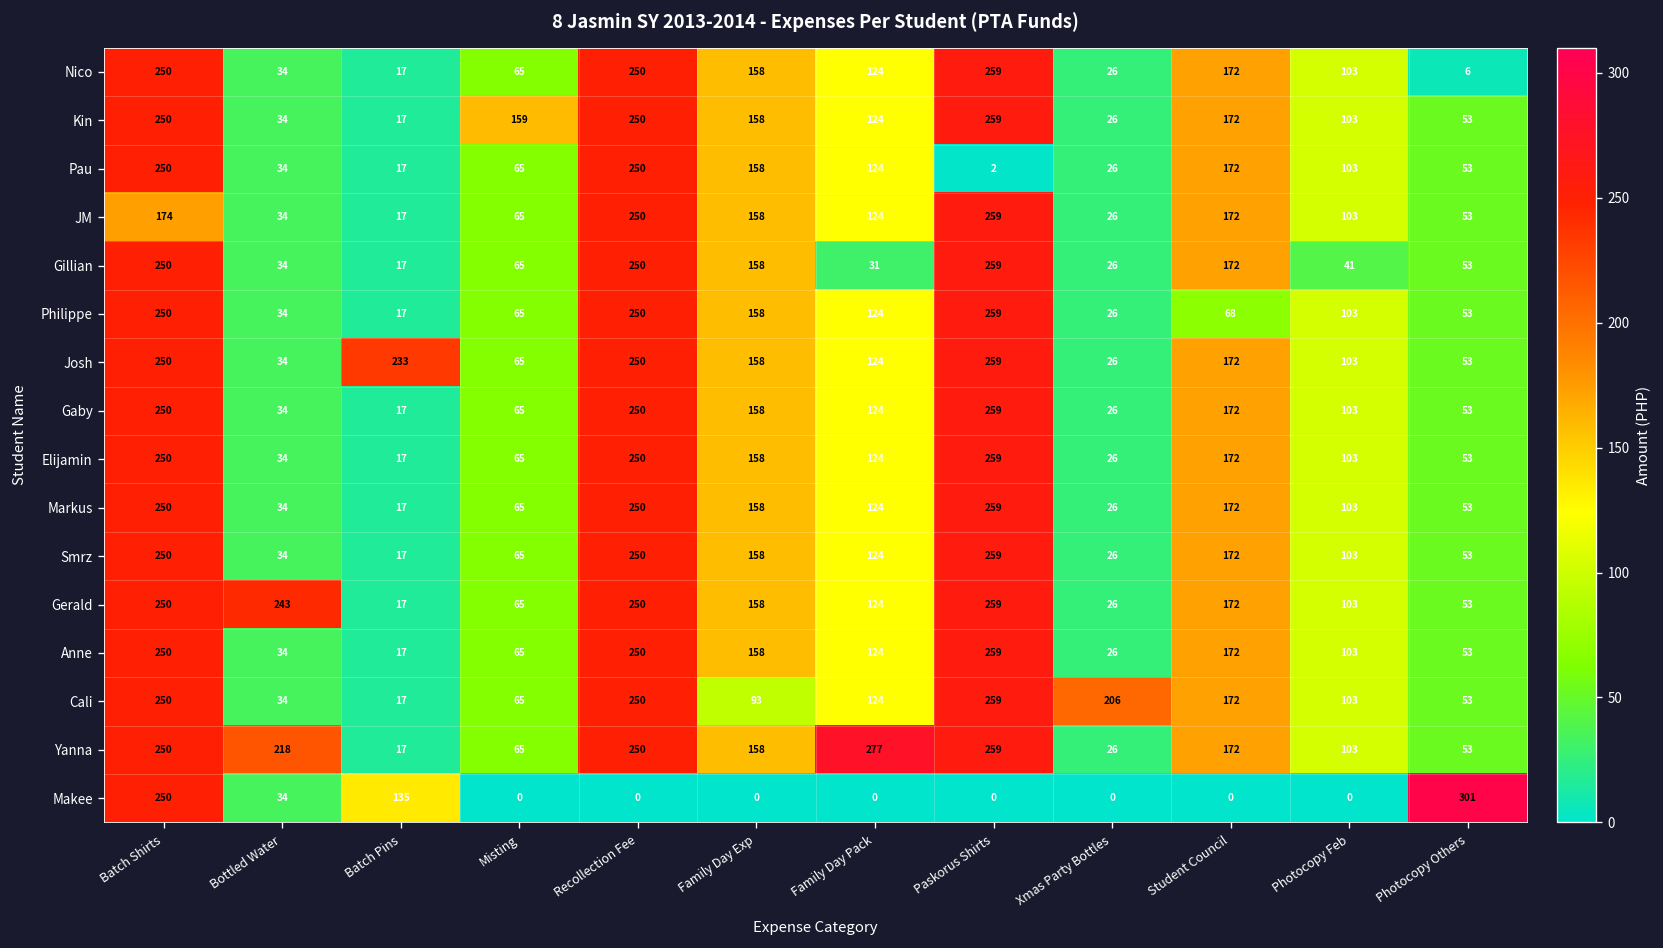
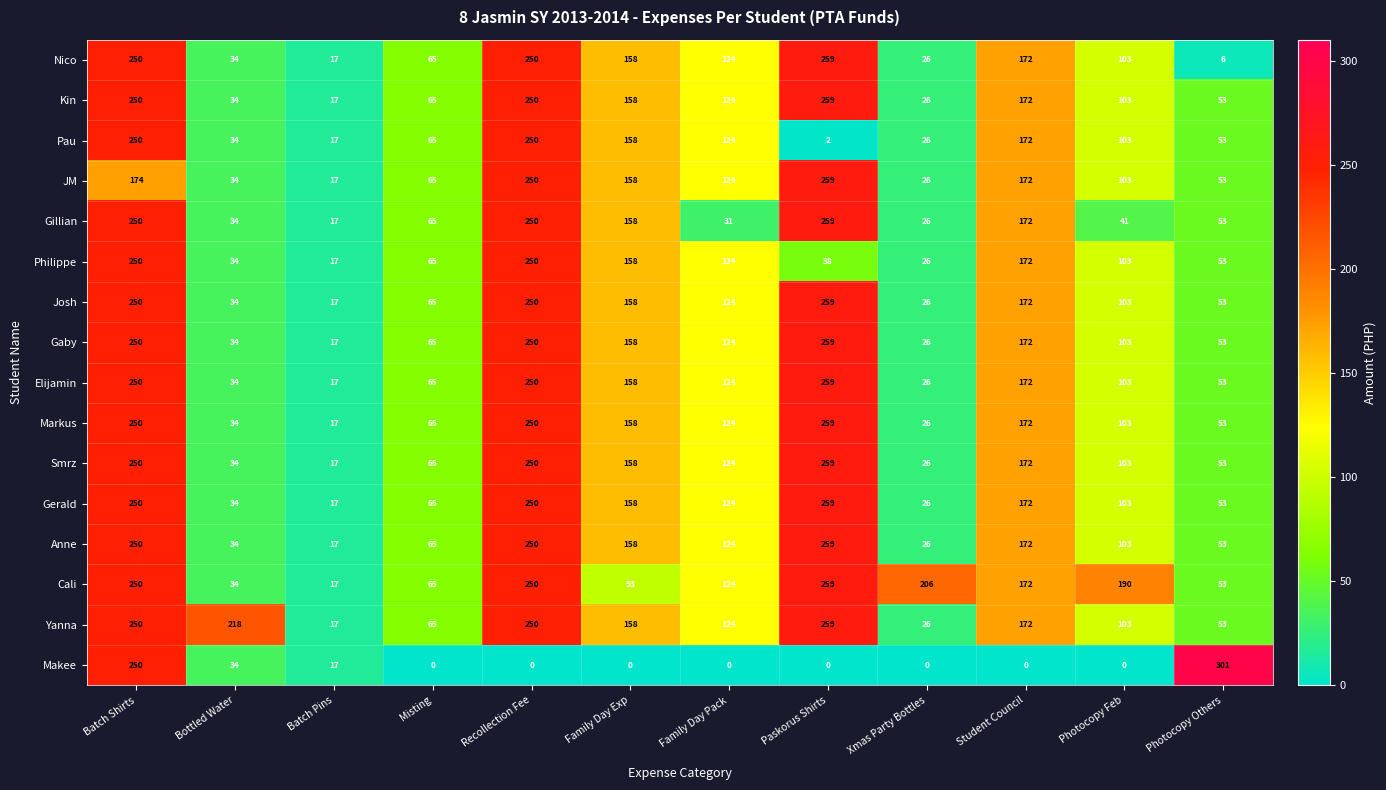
Kin, Misting: 159 -> 65
Philippe, Paskorus Shirts: 259 -> 58
Philippe, Student Council: 68 -> 172
Josh, Batch Pins: 233 -> 17
Gerald, Bottled Water: 243 -> 34
Cali, Photocopy Feb: 103 -> 190
Yanna, Family Day Pack: 277 -> 124
Makee, Batch Pins: 135 -> 17
